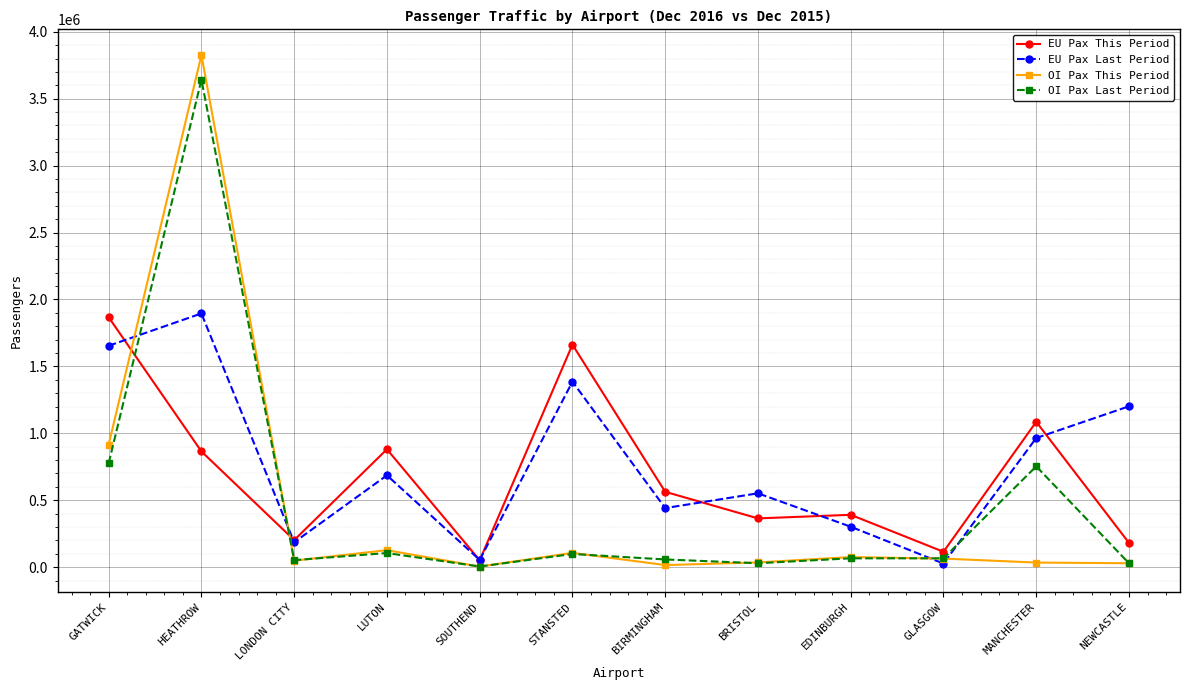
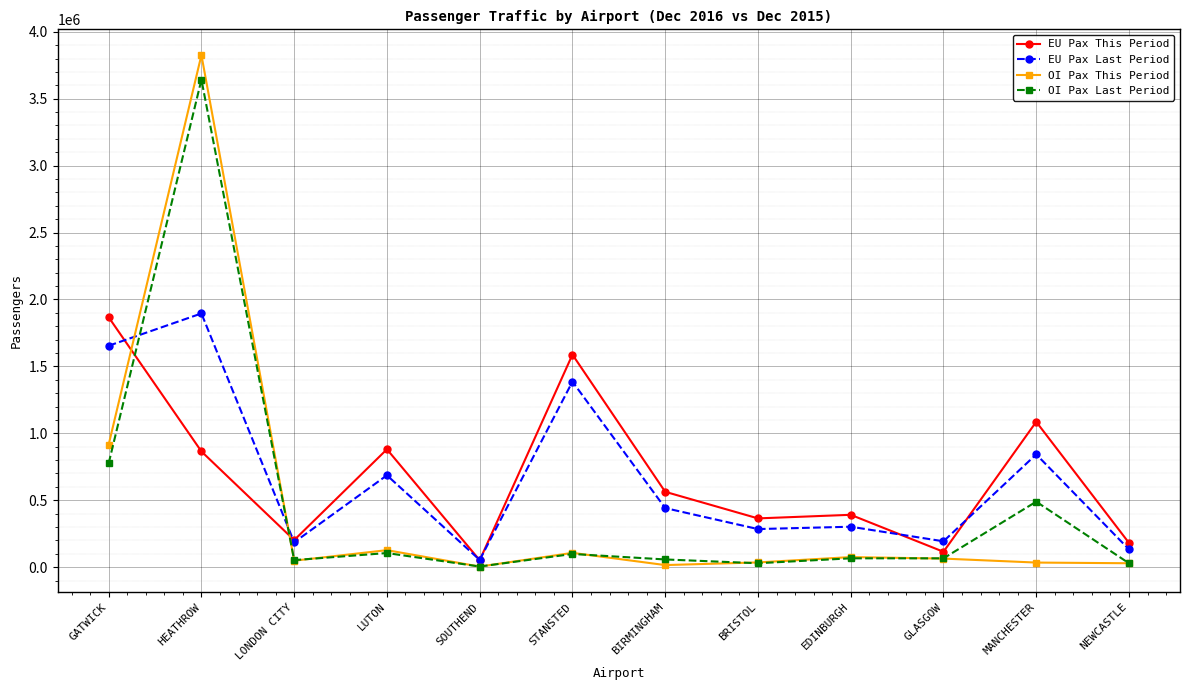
EU Pax This Period, STANSTED: 1660000 -> 1590000
EU Pax Last Period, BRISTOL: 550000 -> 280000
EU Pax Last Period, GLASGOW: 30000 -> 190000
EU Pax Last Period, MANCHESTER: 960000 -> 840000
OI Pax Last Period, MANCHESTER: 750000 -> 490000
EU Pax Last Period, NEWCASTLE: 1200000 -> 130000
